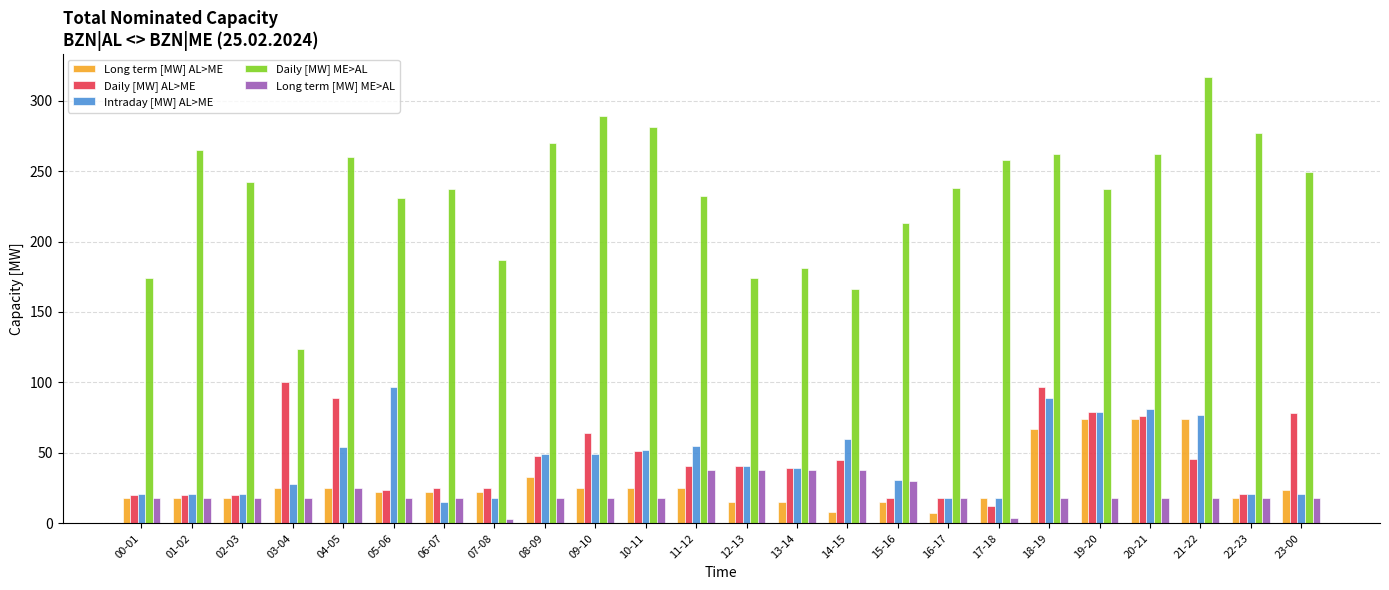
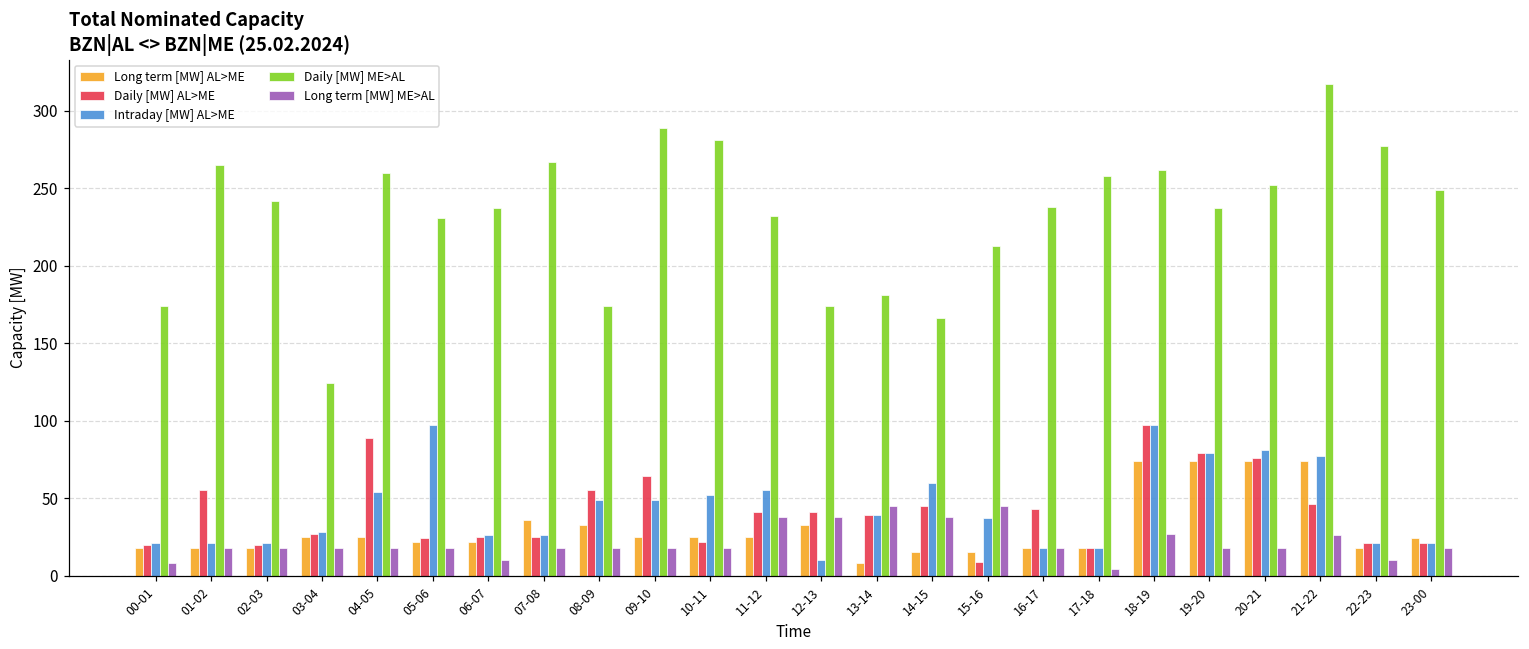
Long term [MW] ME>AL, 00-01: 18 -> 8
Daily [MW] AL>ME, 01-02: 20 -> 55
Daily [MW] AL>ME, 03-04: 100 -> 27
Long term [MW] ME>AL, 04-05: 25 -> 18
Intraday [MW] AL>ME, 06-07: 15 -> 26
Long term [MW] ME>AL, 06-07: 18 -> 10
Long term [MW] AL>ME, 07-08: 22 -> 36
Intraday [MW] AL>ME, 07-08: 18 -> 26
Daily [MW] ME>AL, 07-08: 187 -> 267
Long term [MW] ME>AL, 07-08: 3 -> 18
Daily [MW] AL>ME, 08-09: 48 -> 55
Daily [MW] ME>AL, 08-09: 270 -> 174
Daily [MW] AL>ME, 10-11: 51 -> 22
Long term [MW] AL>ME, 12-13: 15 -> 33
Intraday [MW] AL>ME, 12-13: 41 -> 10
Long term [MW] AL>ME, 13-14: 15 -> 8
Long term [MW] ME>AL, 13-14: 38 -> 45
Long term [MW] AL>ME, 14-15: 8 -> 15
Daily [MW] AL>ME, 15-16: 18 -> 9
Intraday [MW] AL>ME, 15-16: 31 -> 37
Long term [MW] ME>AL, 15-16: 30 -> 45
Long term [MW] AL>ME, 16-17: 7 -> 18
Daily [MW] AL>ME, 16-17: 18 -> 43
Daily [MW] AL>ME, 17-18: 12 -> 18
Long term [MW] AL>ME, 18-19: 67 -> 74
Intraday [MW] AL>ME, 18-19: 89 -> 97
Long term [MW] ME>AL, 18-19: 18 -> 27
Daily [MW] ME>AL, 20-21: 262 -> 252
Long term [MW] ME>AL, 21-22: 18 -> 26
Long term [MW] ME>AL, 22-23: 18 -> 10
Daily [MW] AL>ME, 23-00: 78 -> 21
